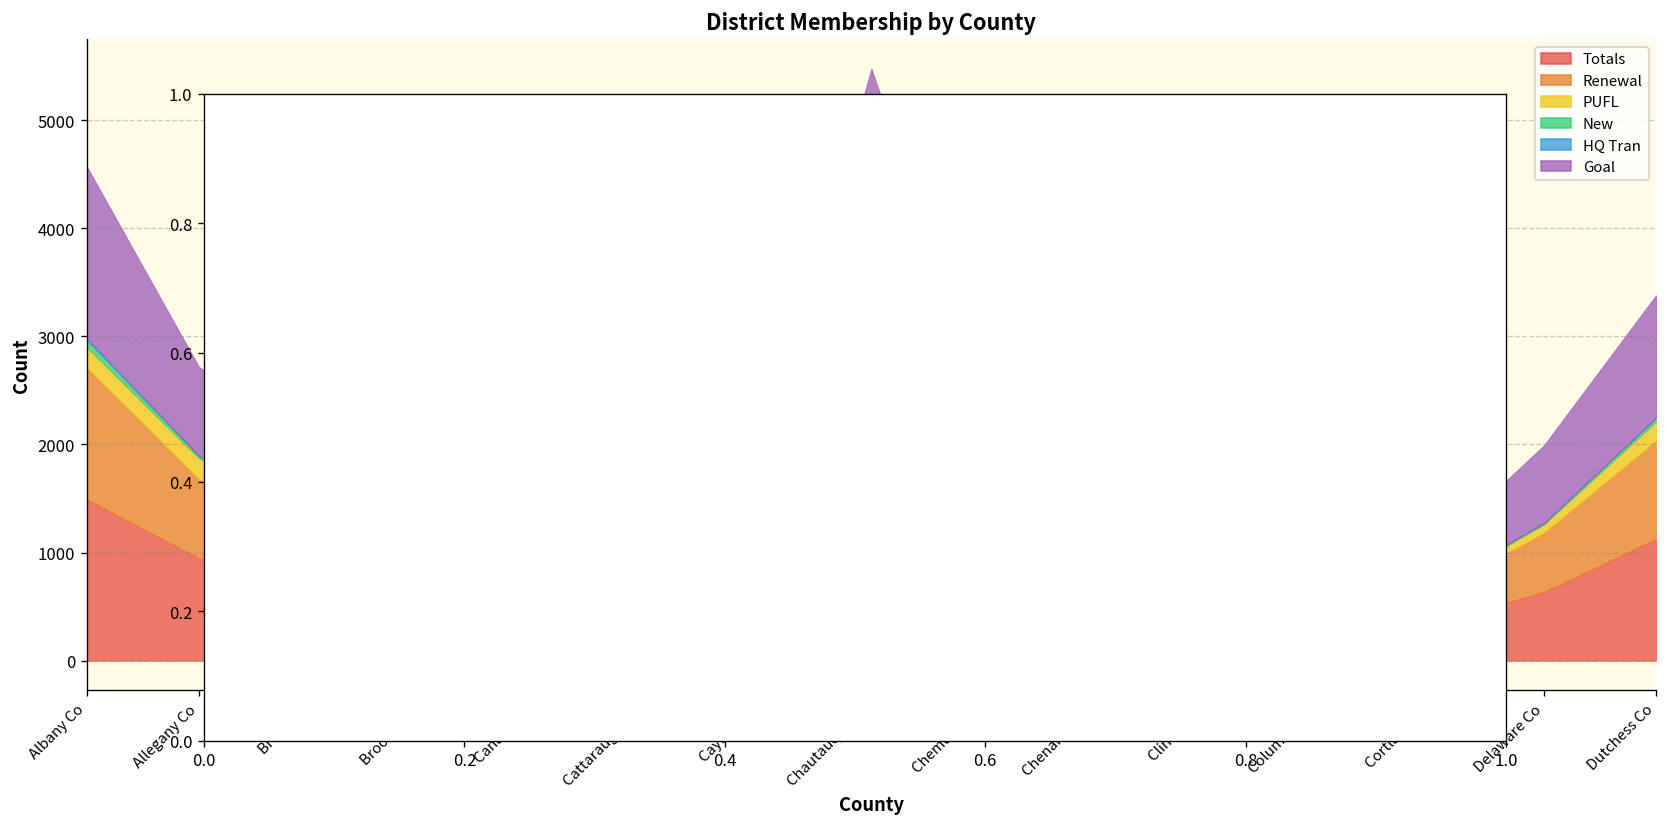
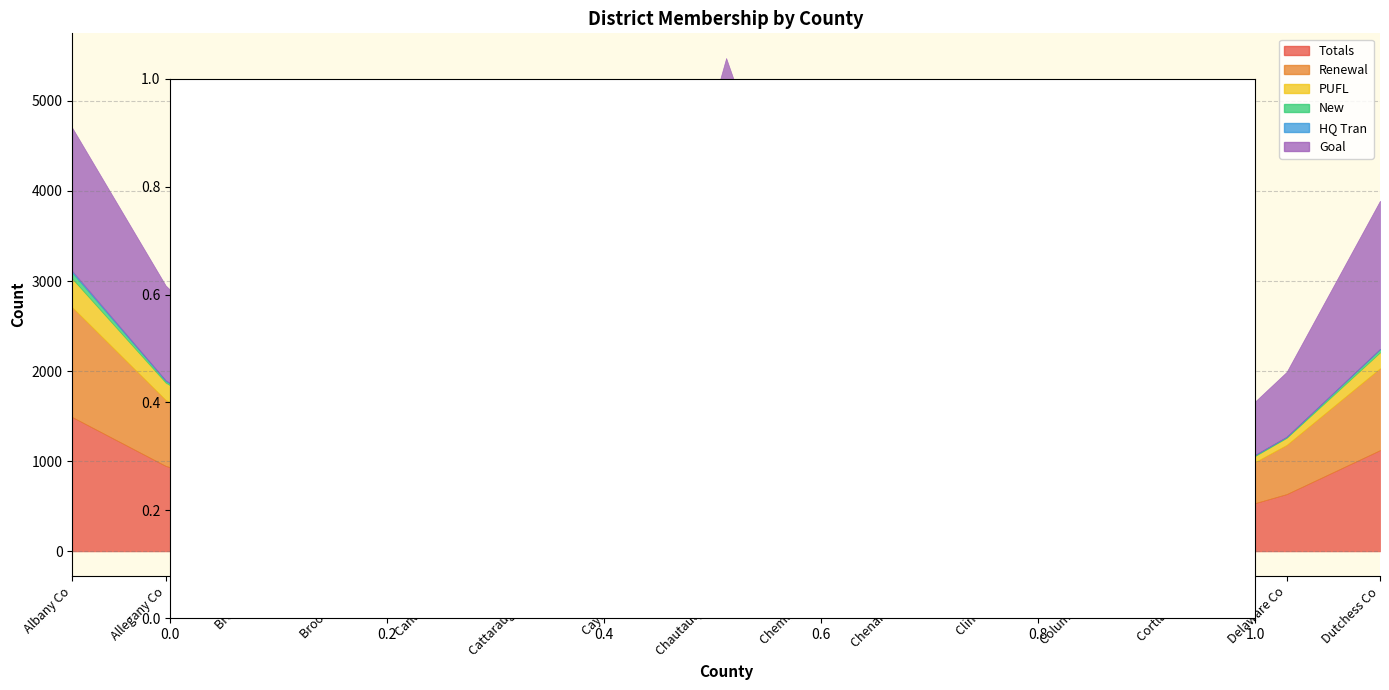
PUFL, Albany Co: 200 -> 300
Goal, Allegany Co: 800 -> 1100
Goal, Dutchess Co: 1100 -> 1600
